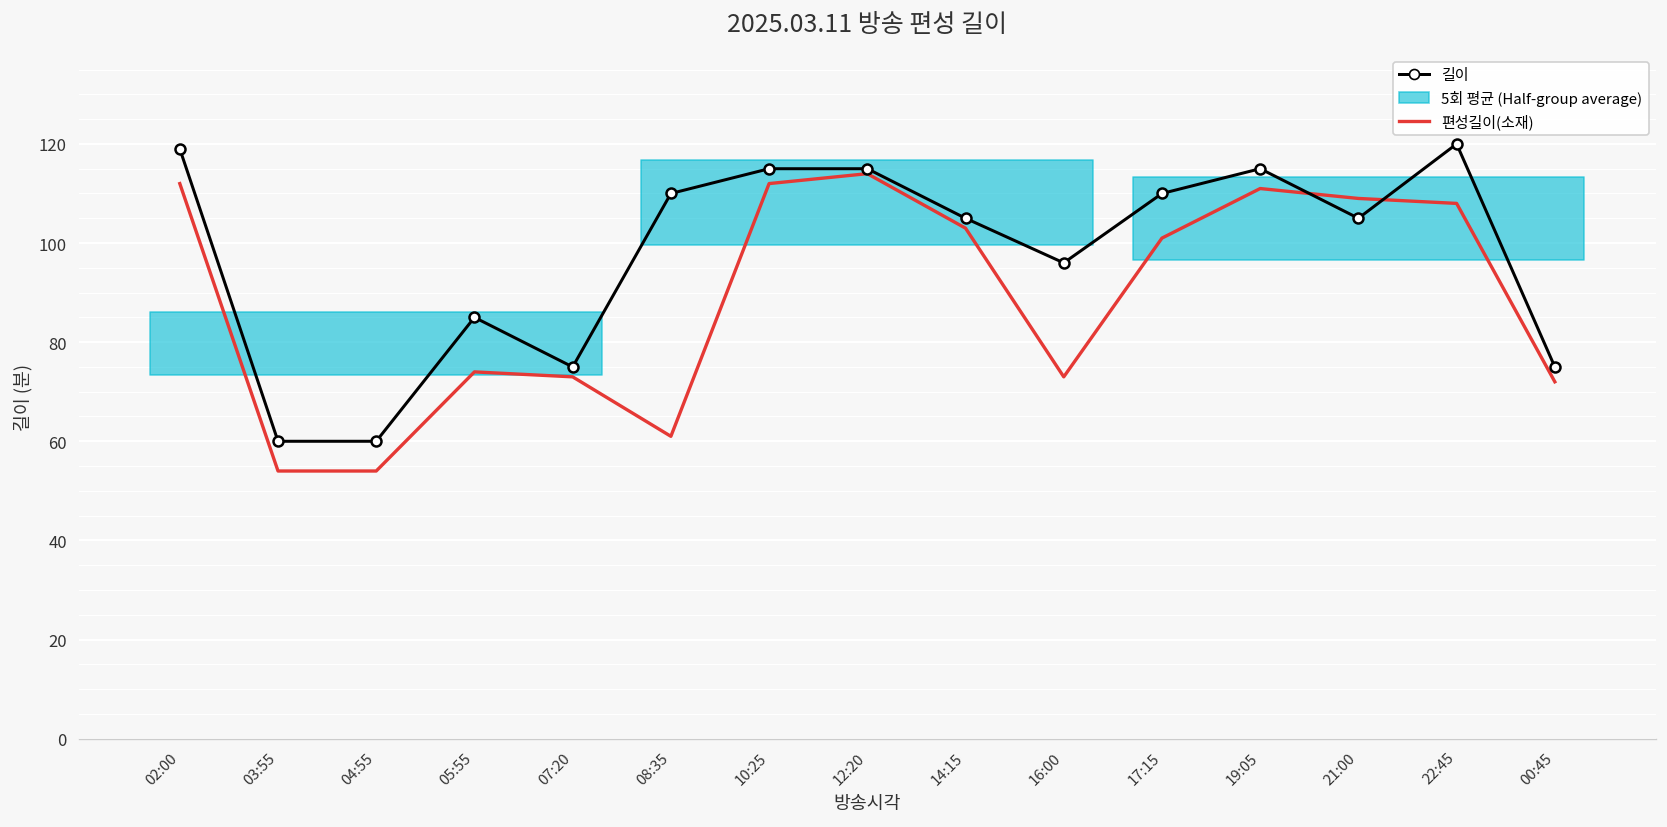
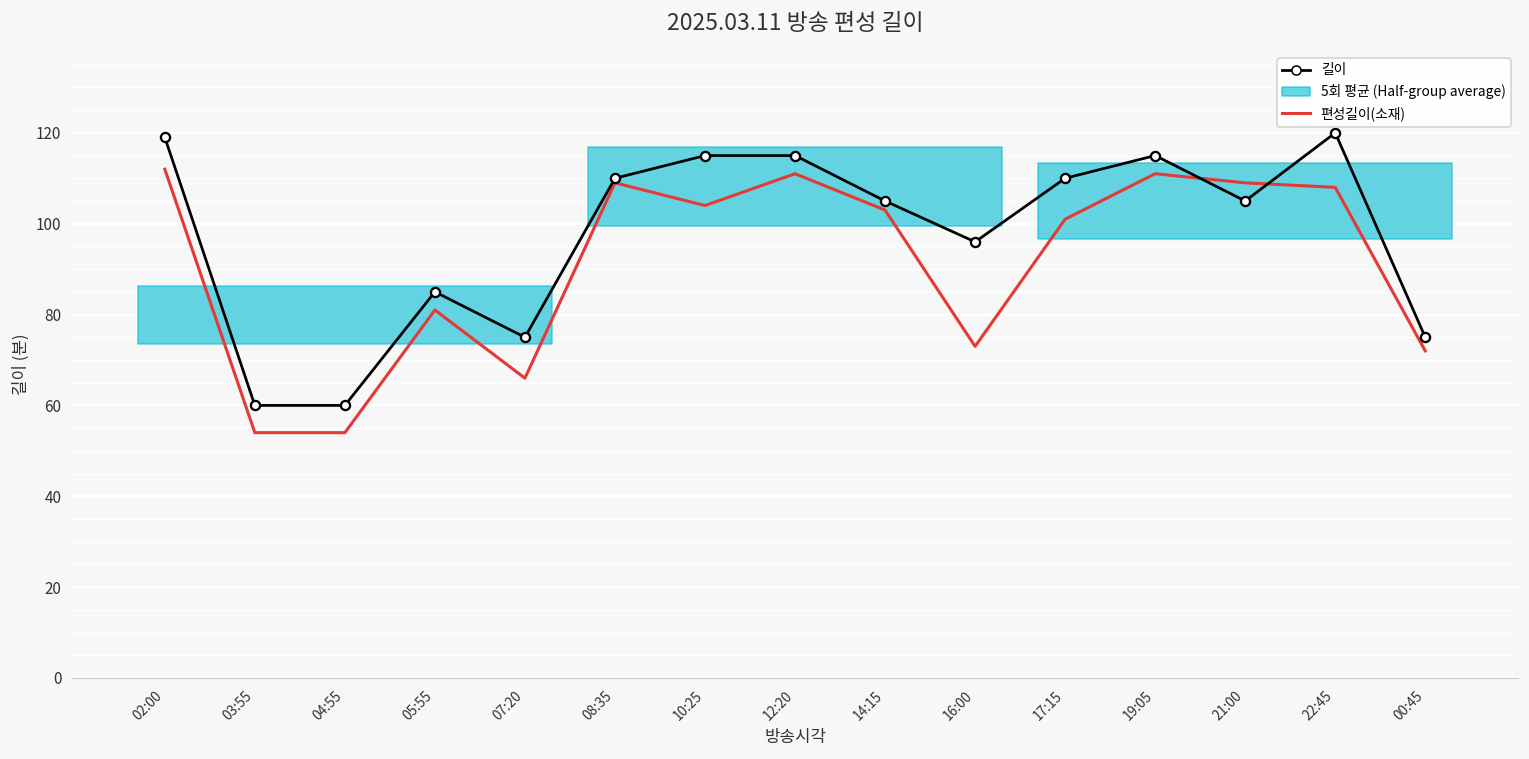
편성길이(소재), 05:55: 74 -> 81
편성길이(소재), 07:20: 73 -> 66
편성길이(소재), 08:35: 61 -> 109
편성길이(소재), 10:25: 112 -> 104
편성길이(소재), 12:20: 114 -> 111
